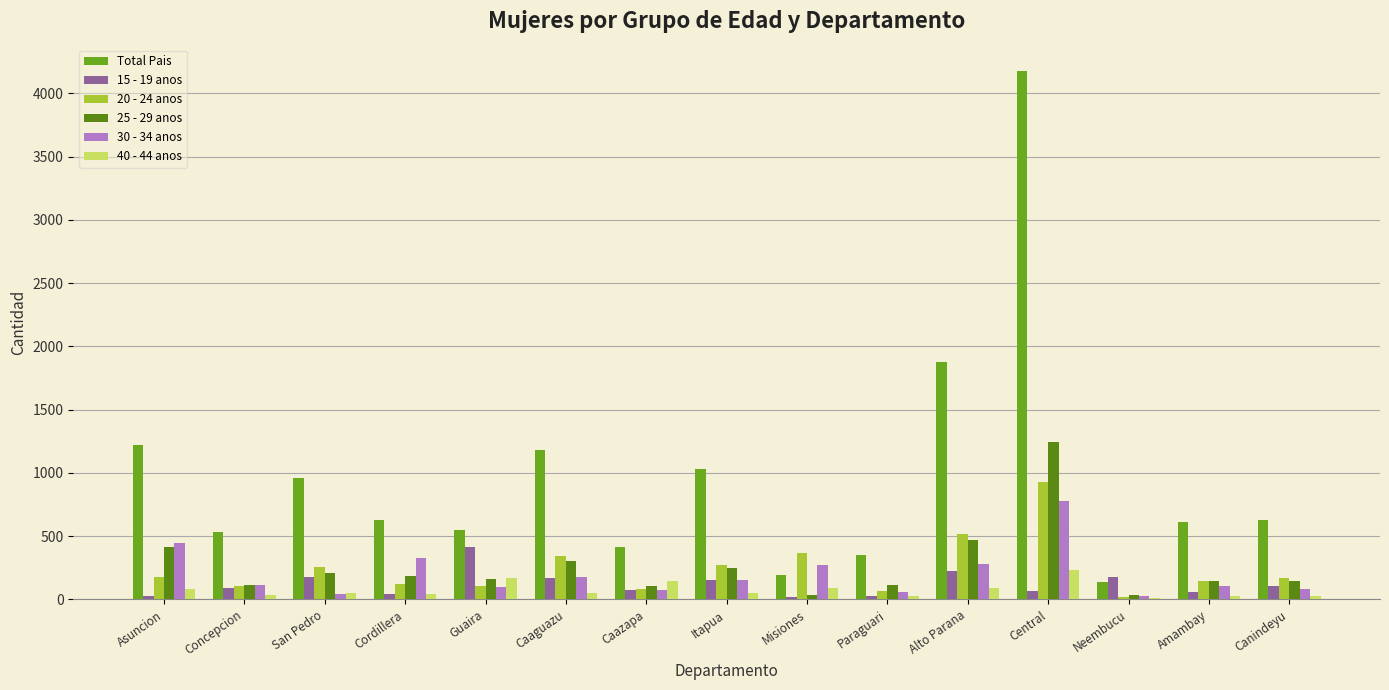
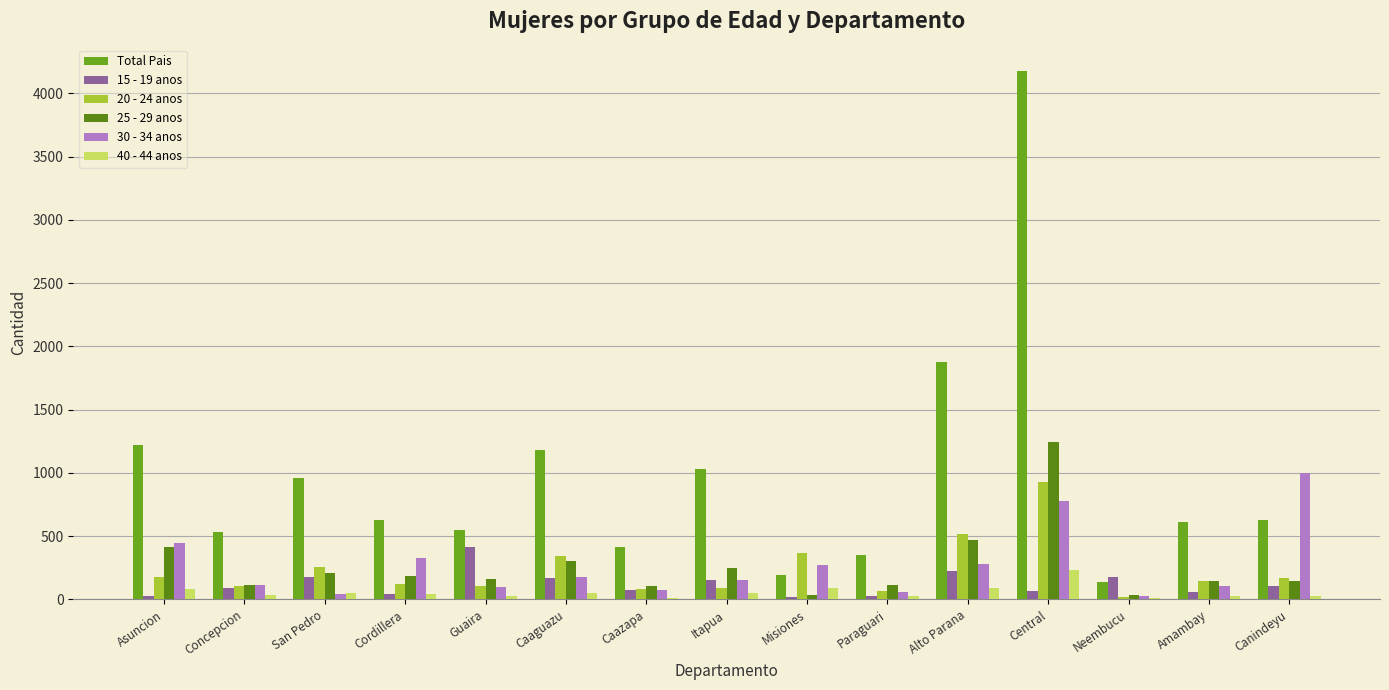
40 - 44 anos, Guaira: 170 -> 30
40 - 44 anos, Caazapa: 150 -> 20
20 - 24 anos, Itapua: 270 -> 90
30 - 34 anos, Canindeyu: 90 -> 1000
